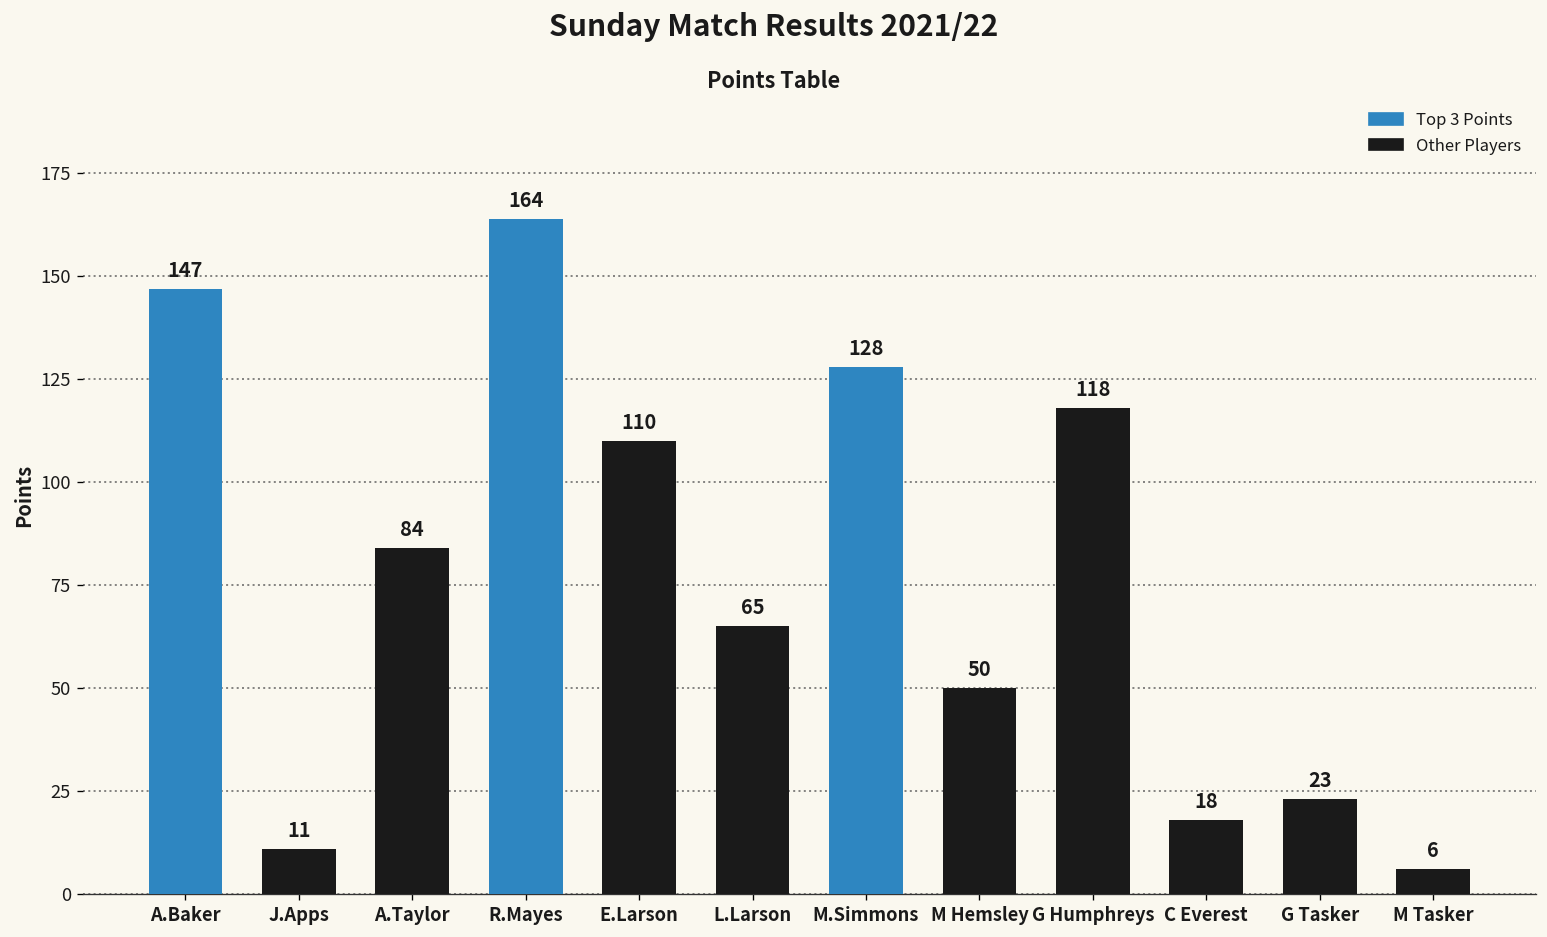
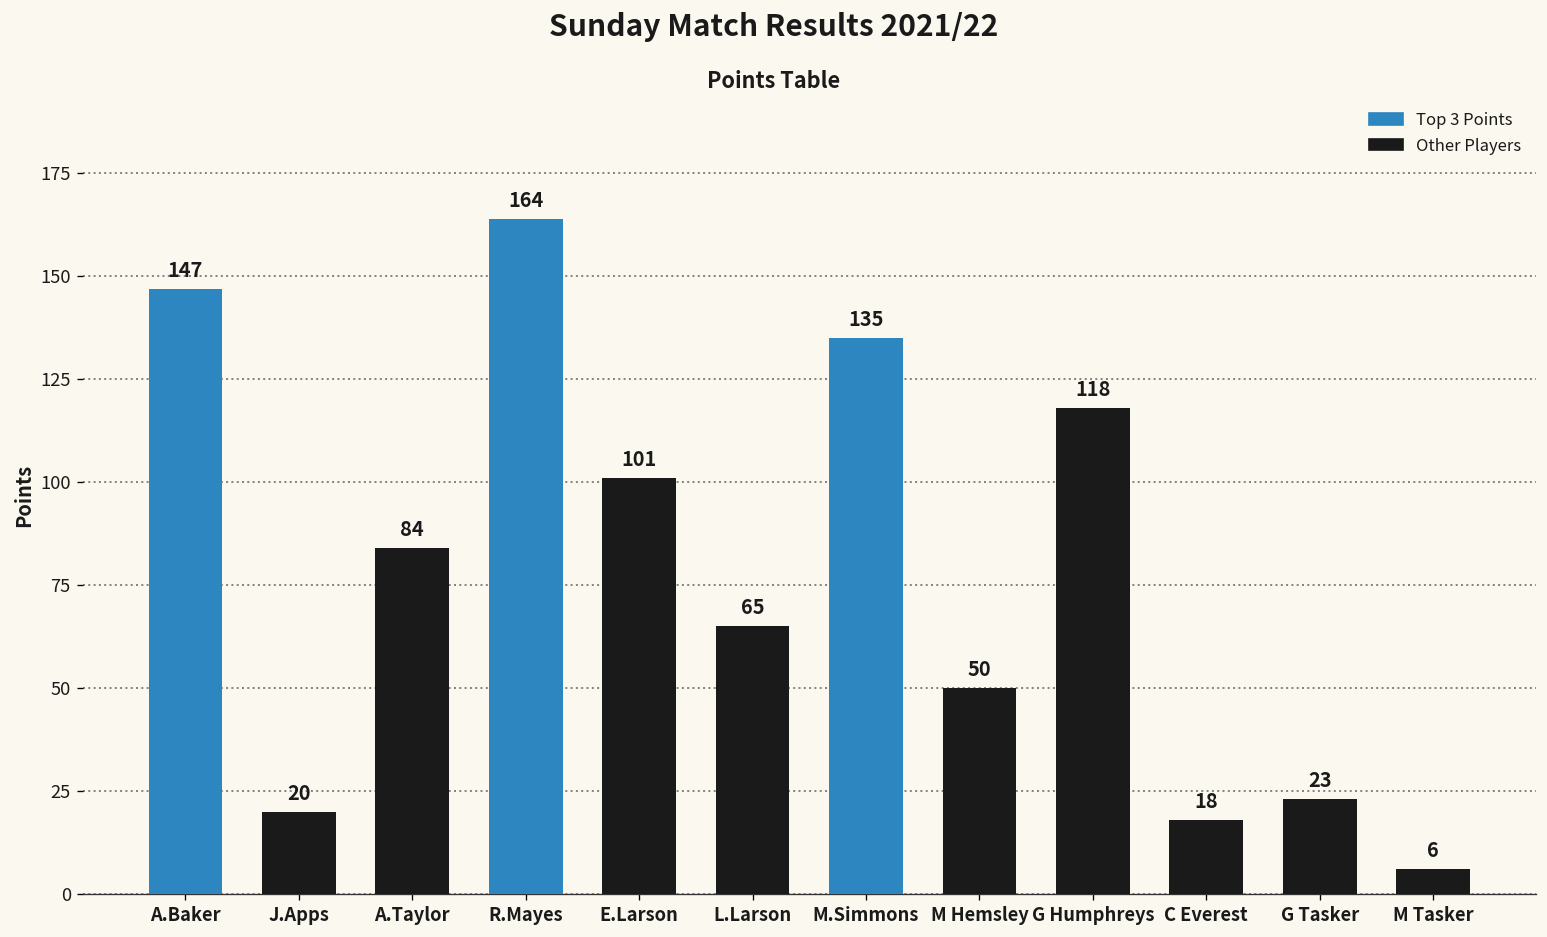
J.Apps: 11 -> 20
E.Larson: 110 -> 101
M.Simmons: 128 -> 135
